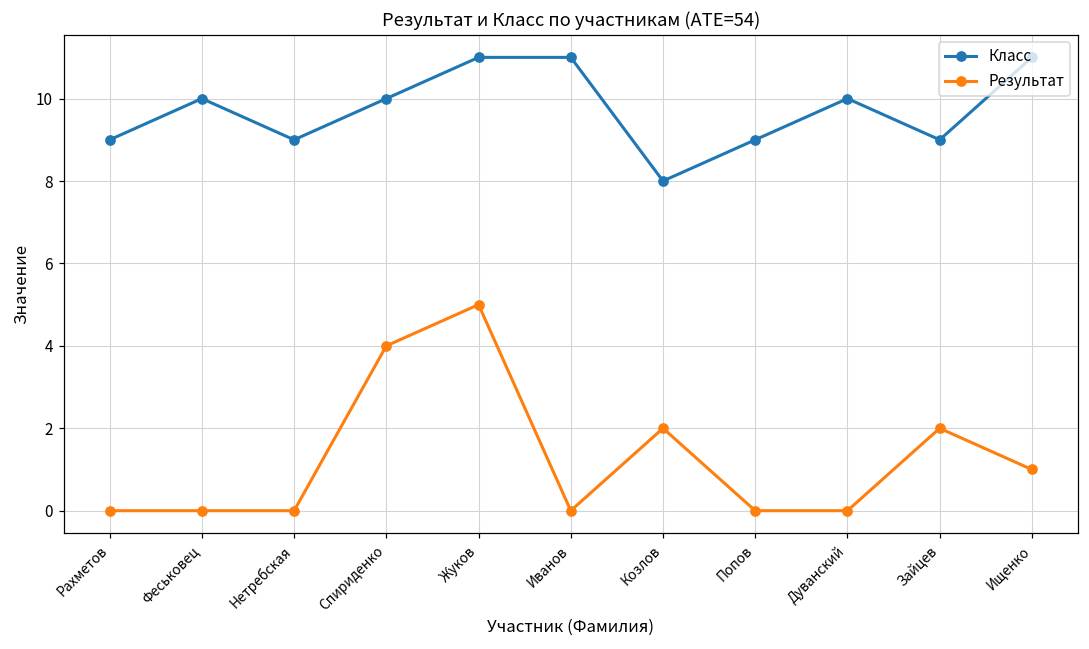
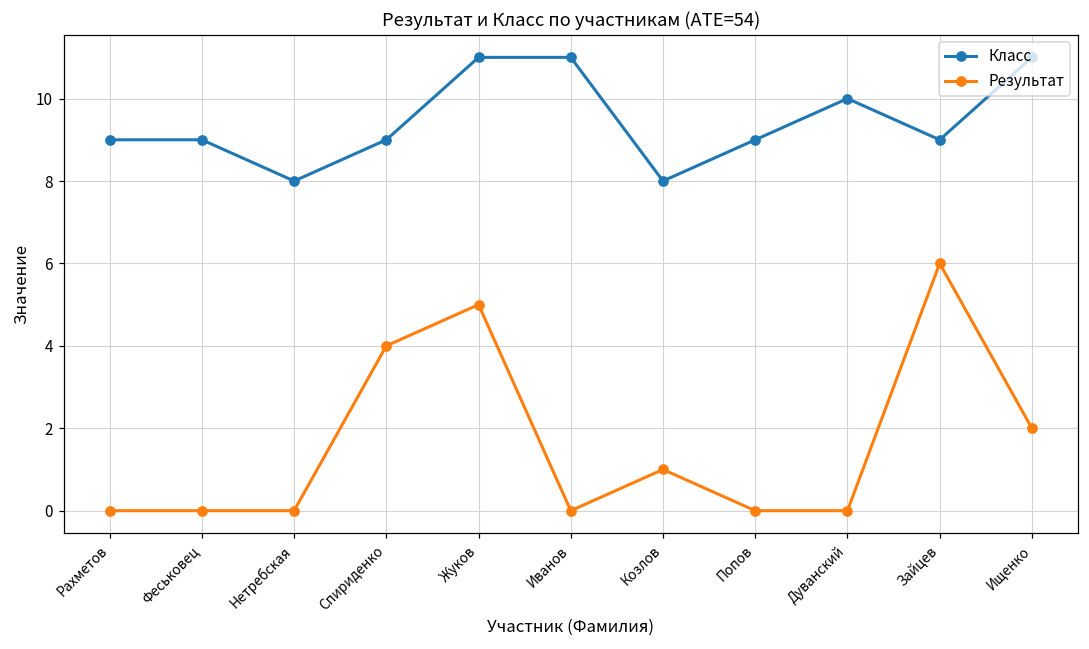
Класс, Феськовец: 10 -> 9
Класс, Нетребская: 9 -> 8
Класс, Спириденко: 10 -> 9
Результат, Козлов: 2 -> 1
Результат, Зайцев: 2 -> 6
Результат, Ищенко: 1 -> 2
